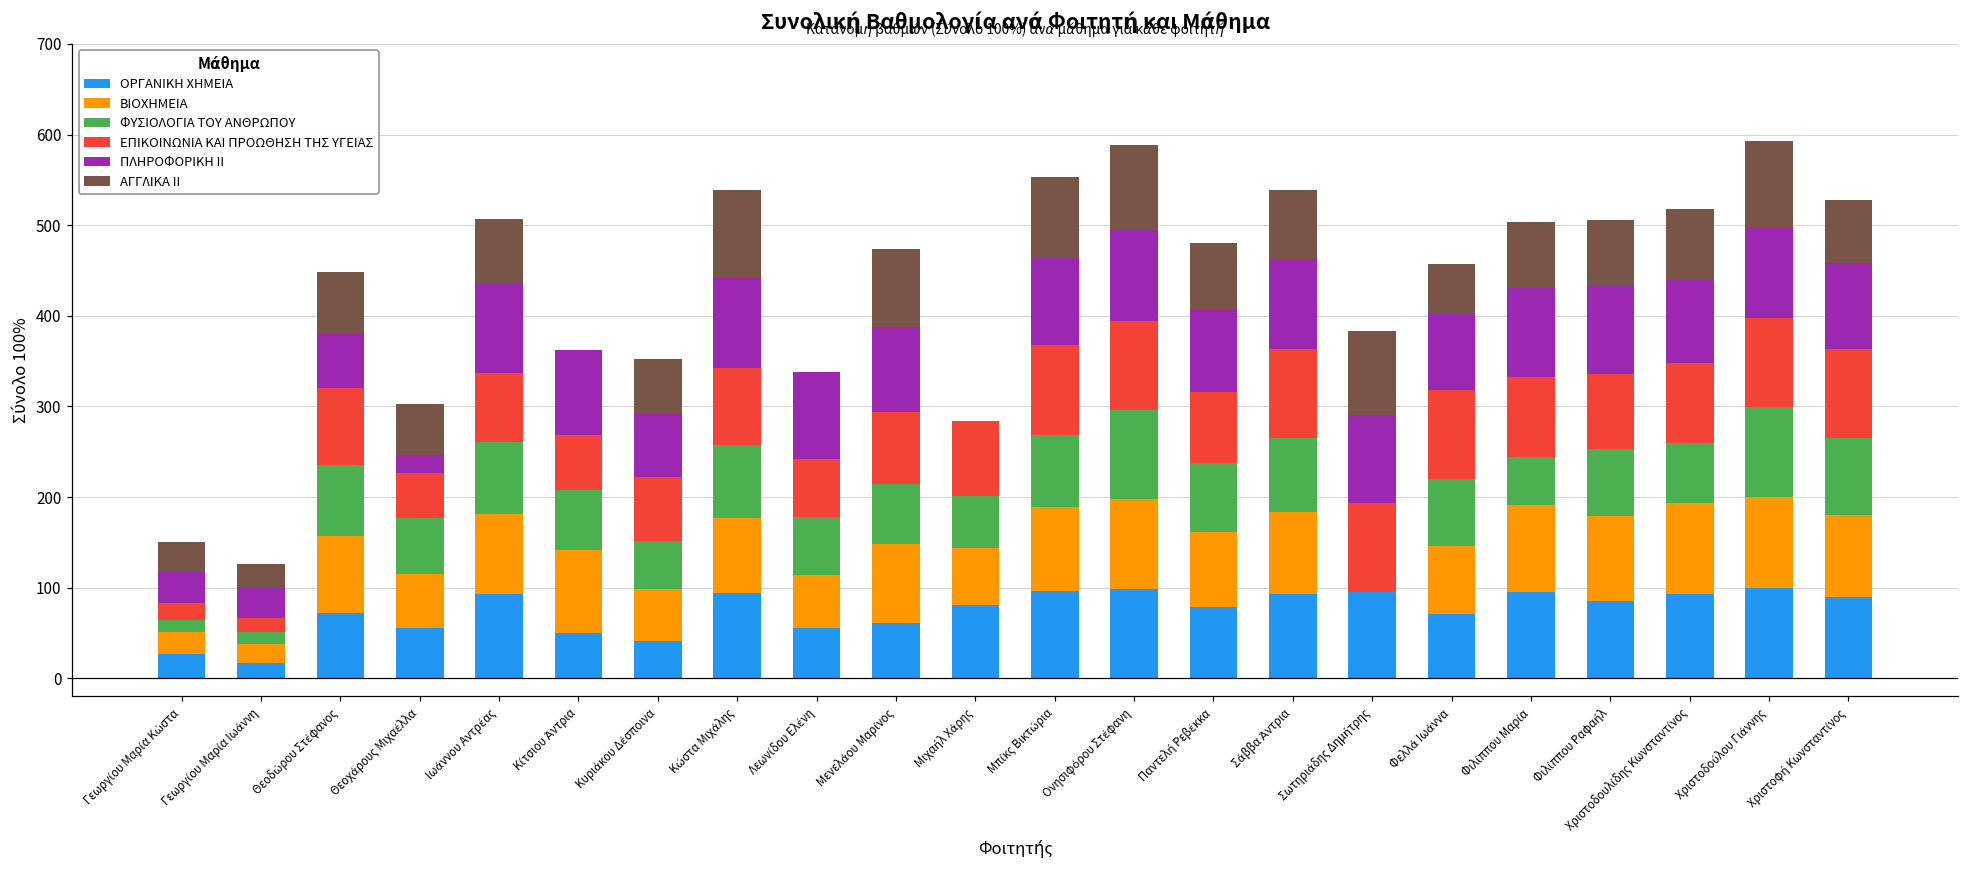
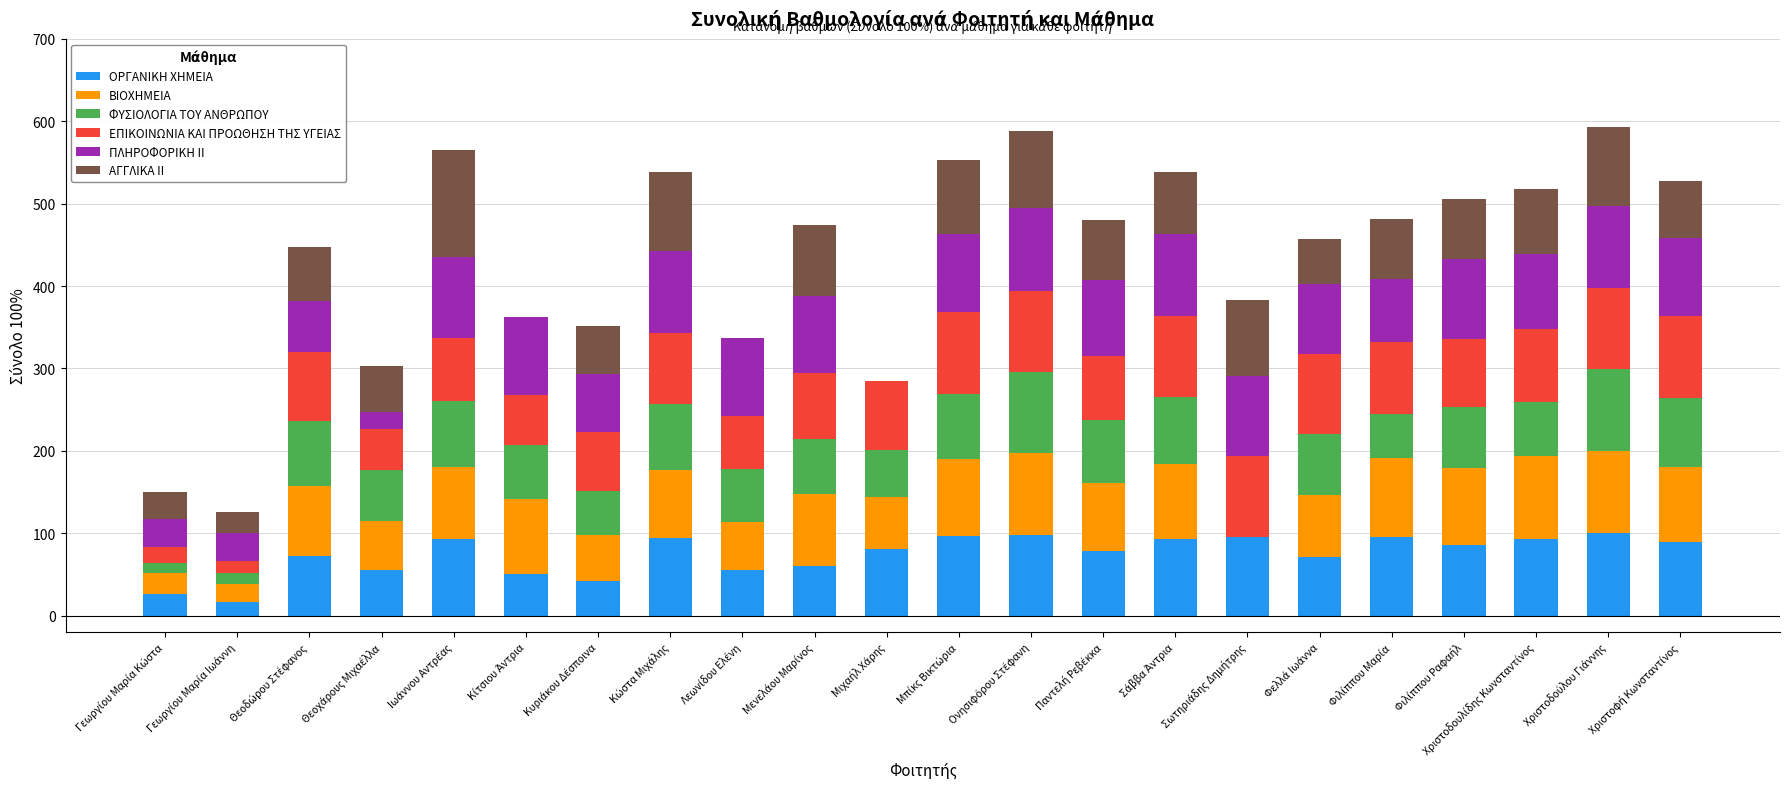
ΑΓΓΛΙΚΑ ΙΙ, Ιωάννου Αντρέας: 70 -> 130
ΠΛΗΡΟΦΟΡΙΚΗ ΙΙ, Φιλίππου Μαρία: 100 -> 80
